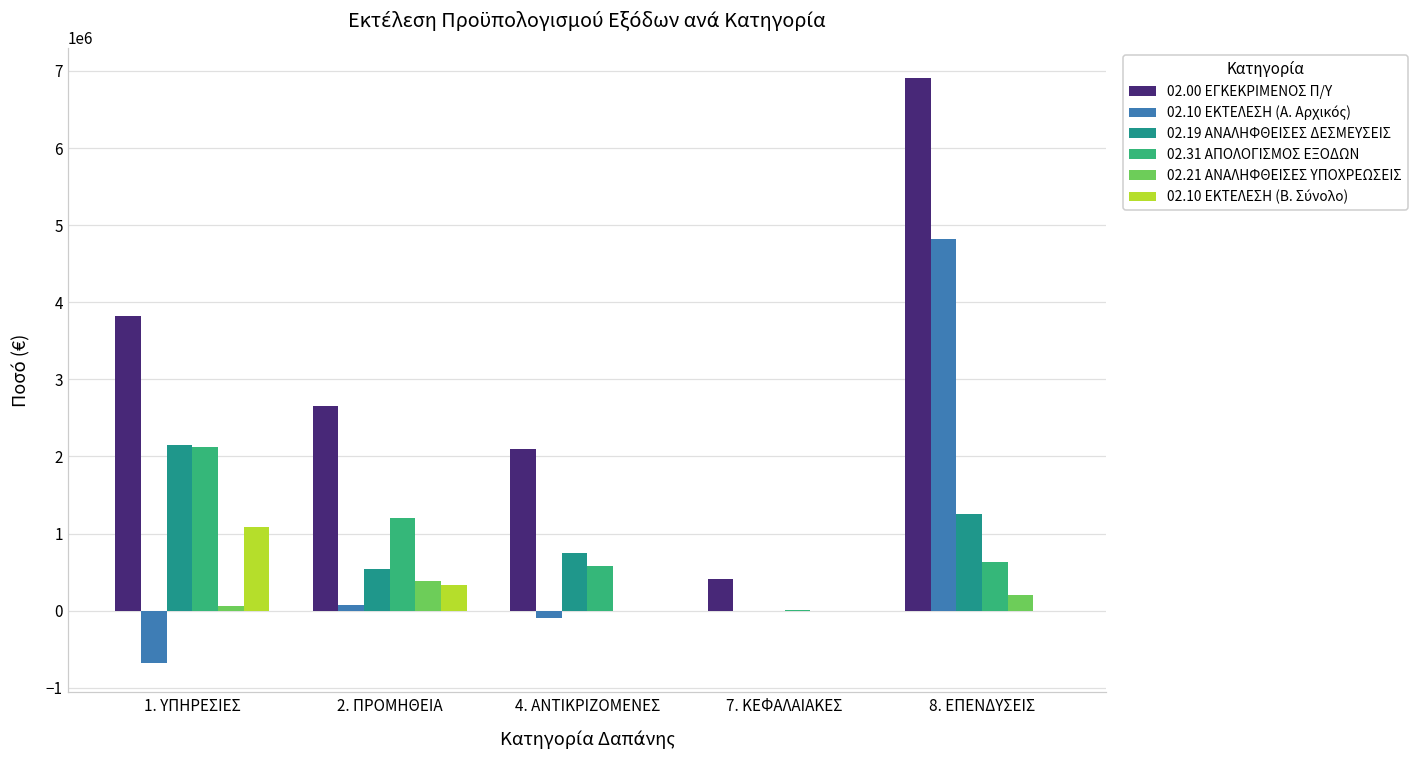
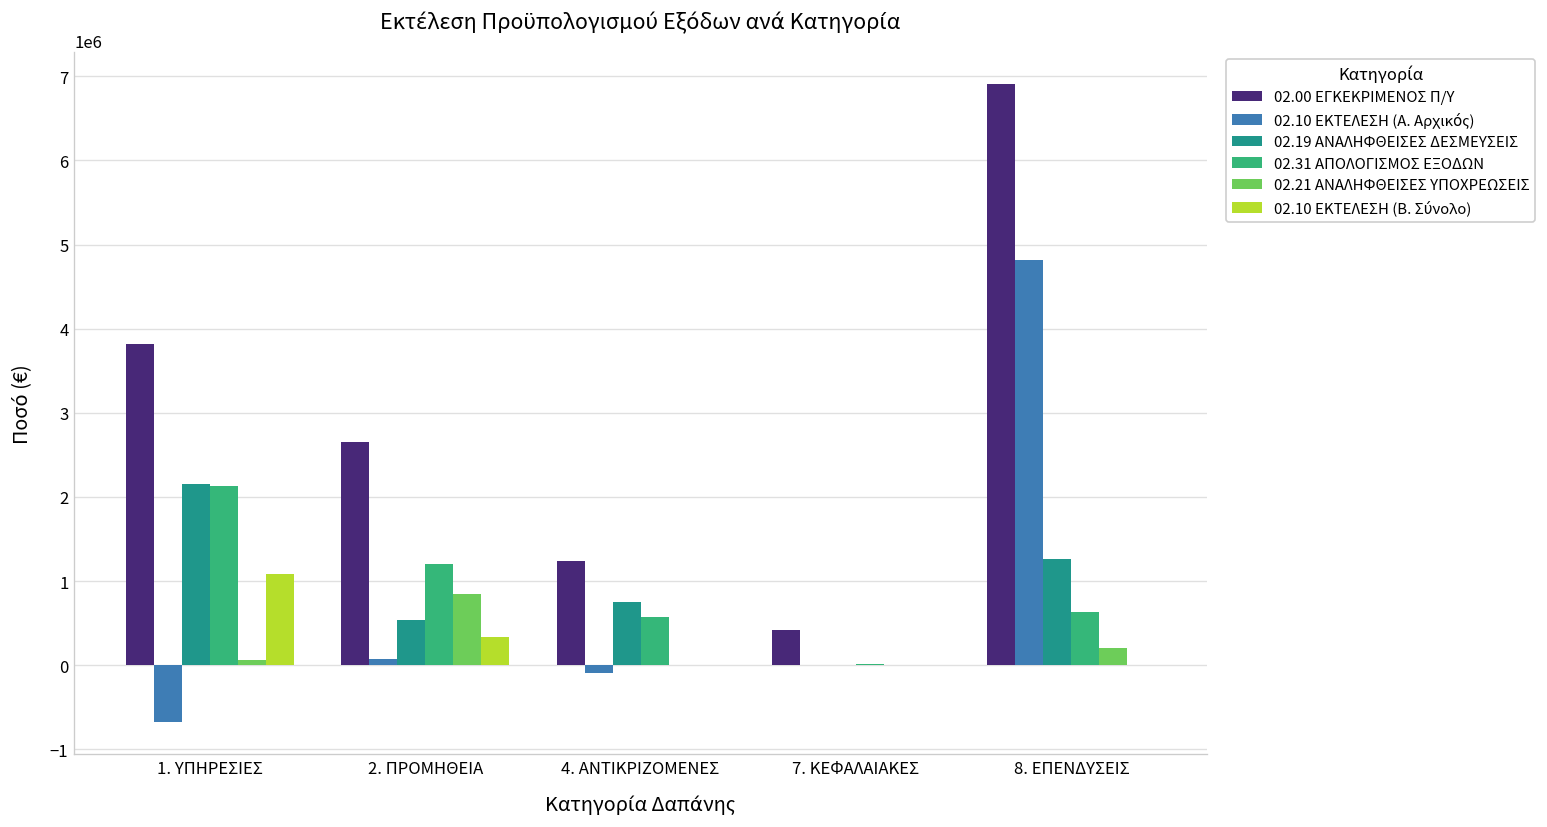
02.21 ΑΝΑΛΗΦΘΕΙΣΕΣ ΥΠΟΧΡΕΩΣΕΙΣ, 2. ΠΡΟΜΗΘΕΙΑ: 400000 -> 800000
02.00 ΕΓΚΕΚΡΙΜΕΝΟΣ Π/Υ, 4. ΑΝΤΙΚΡΙΖΟΜΕΝΕΣ: 2100000 -> 1200000
